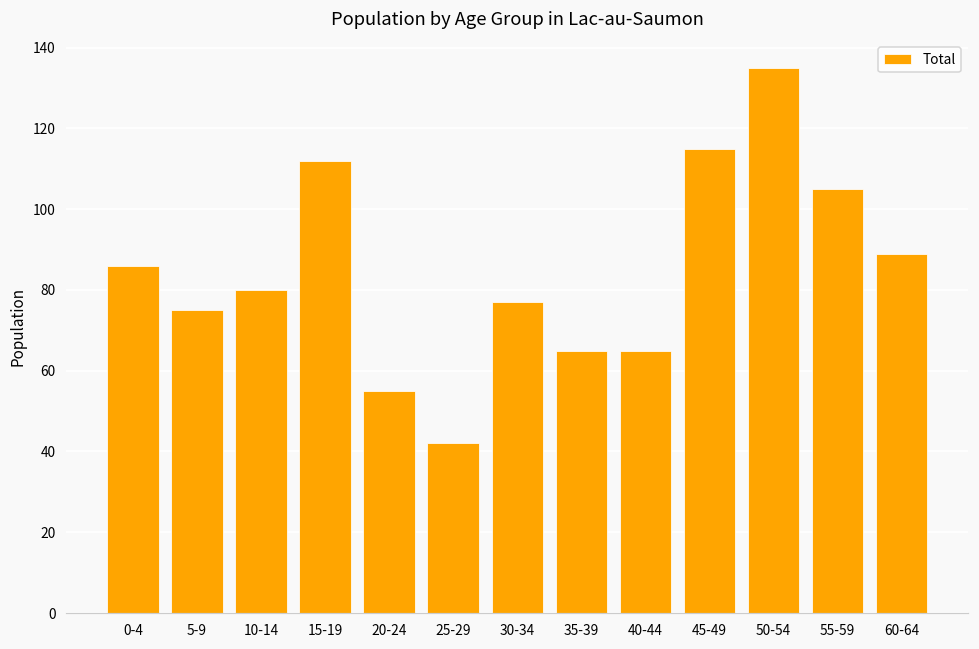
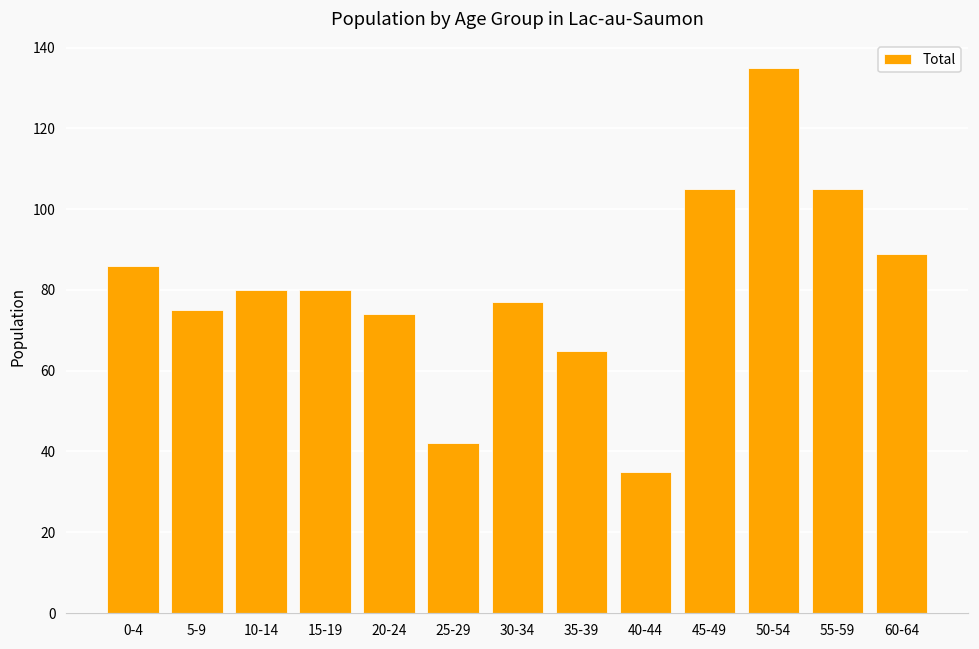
15-19: 112 -> 80
20-24: 55 -> 74
40-44: 65 -> 35
45-49: 115 -> 105
